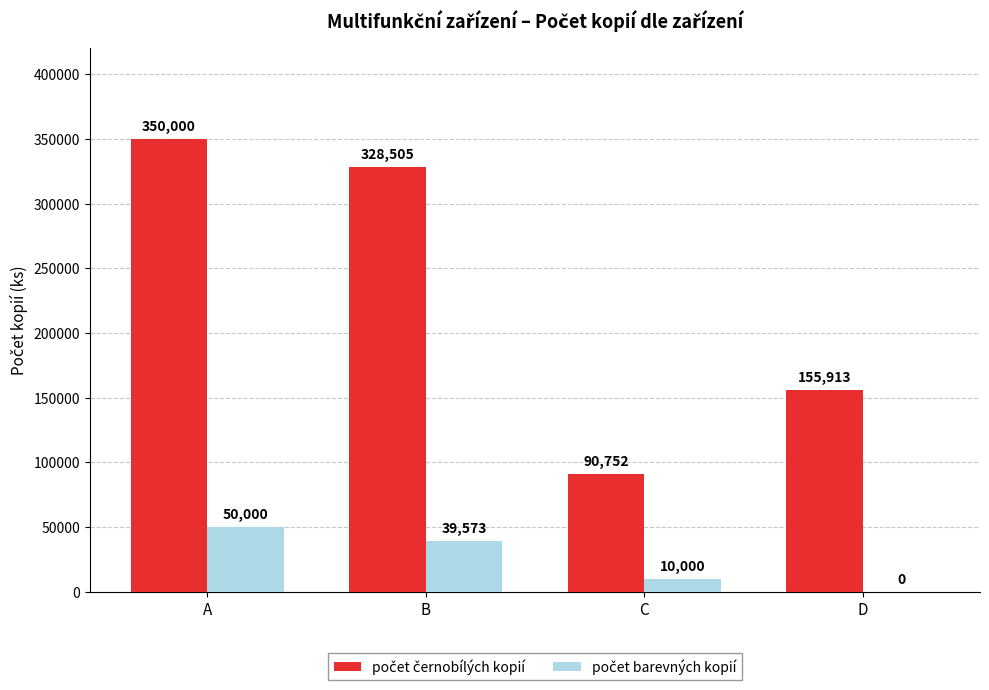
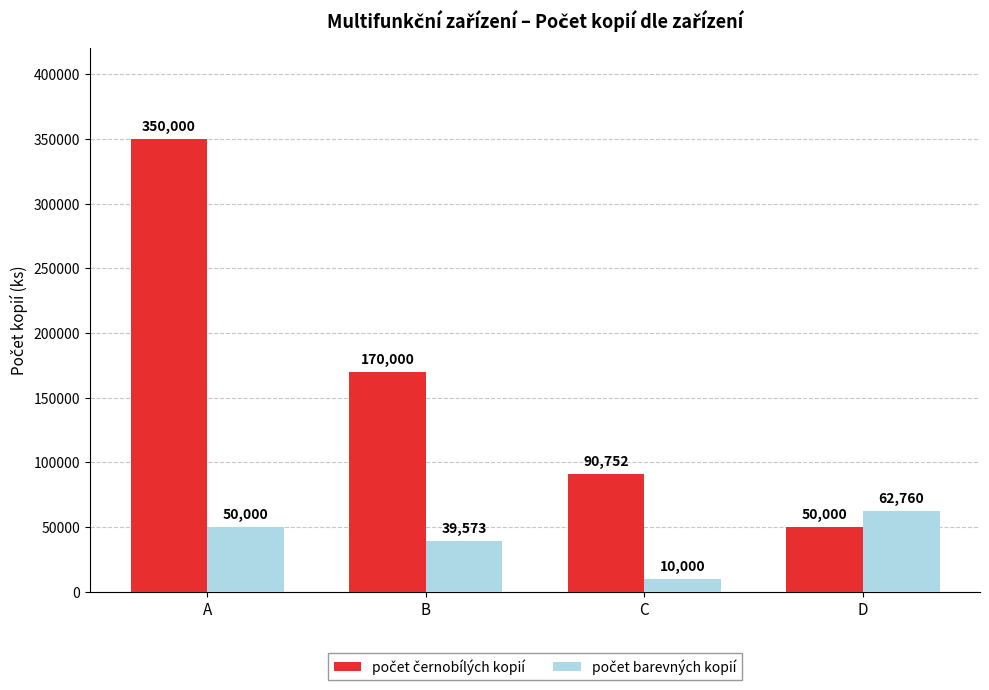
počet černobílých kopií, B: 328,505 -> 170,000
počet černobílých kopií, D: 155,913 -> 50,000
počet barevných kopií, D: 0 -> 62,760
